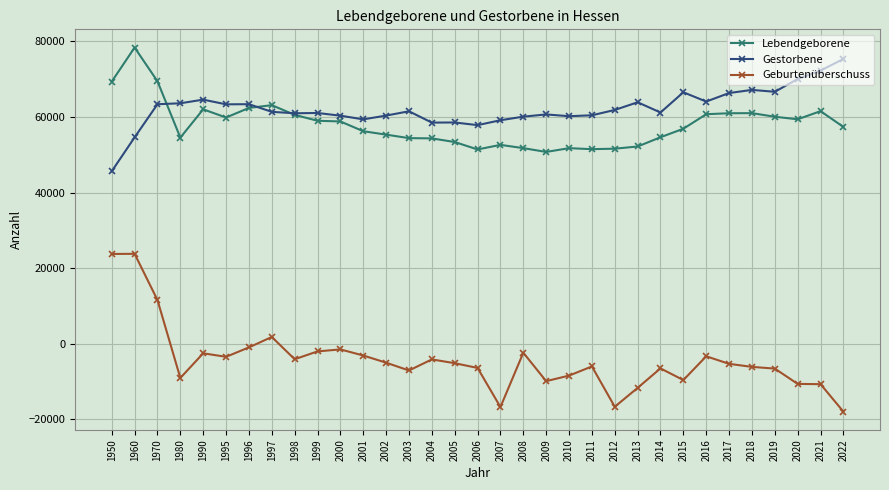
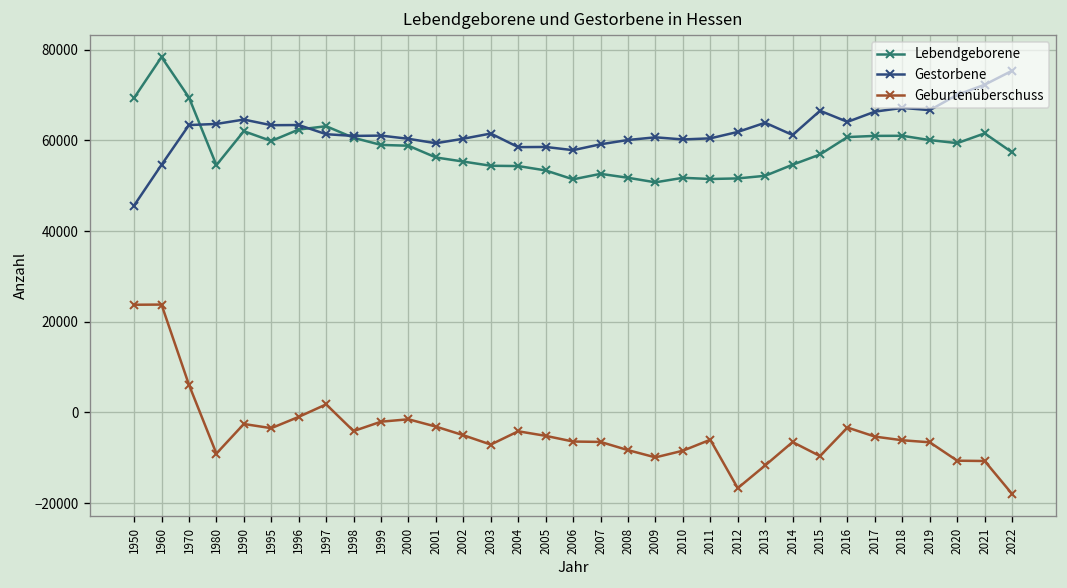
Geburtenüberschuss, 1970: 12000 -> 6000
Geburtenüberschuss, 2007: -17000 -> -7000
Geburtenüberschuss, 2008: -2000 -> -8000
